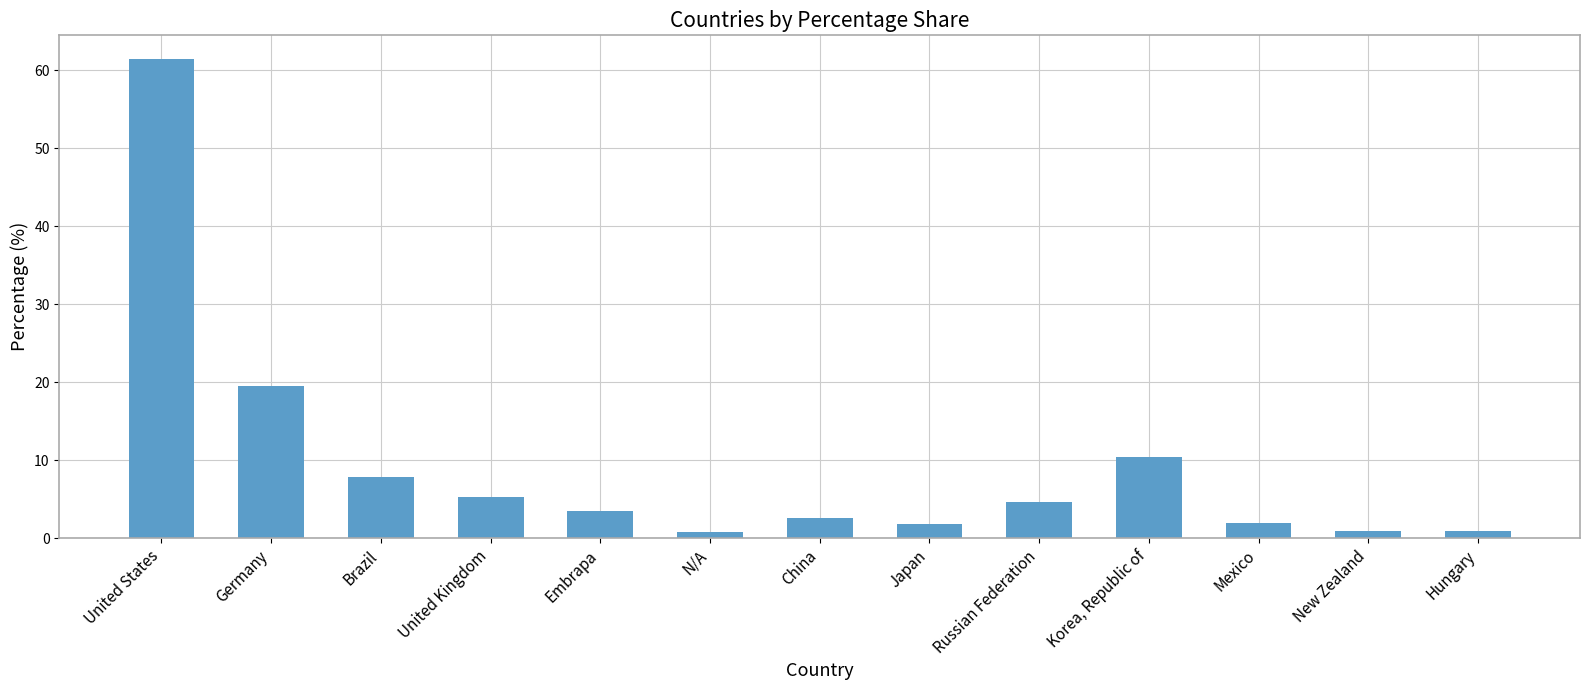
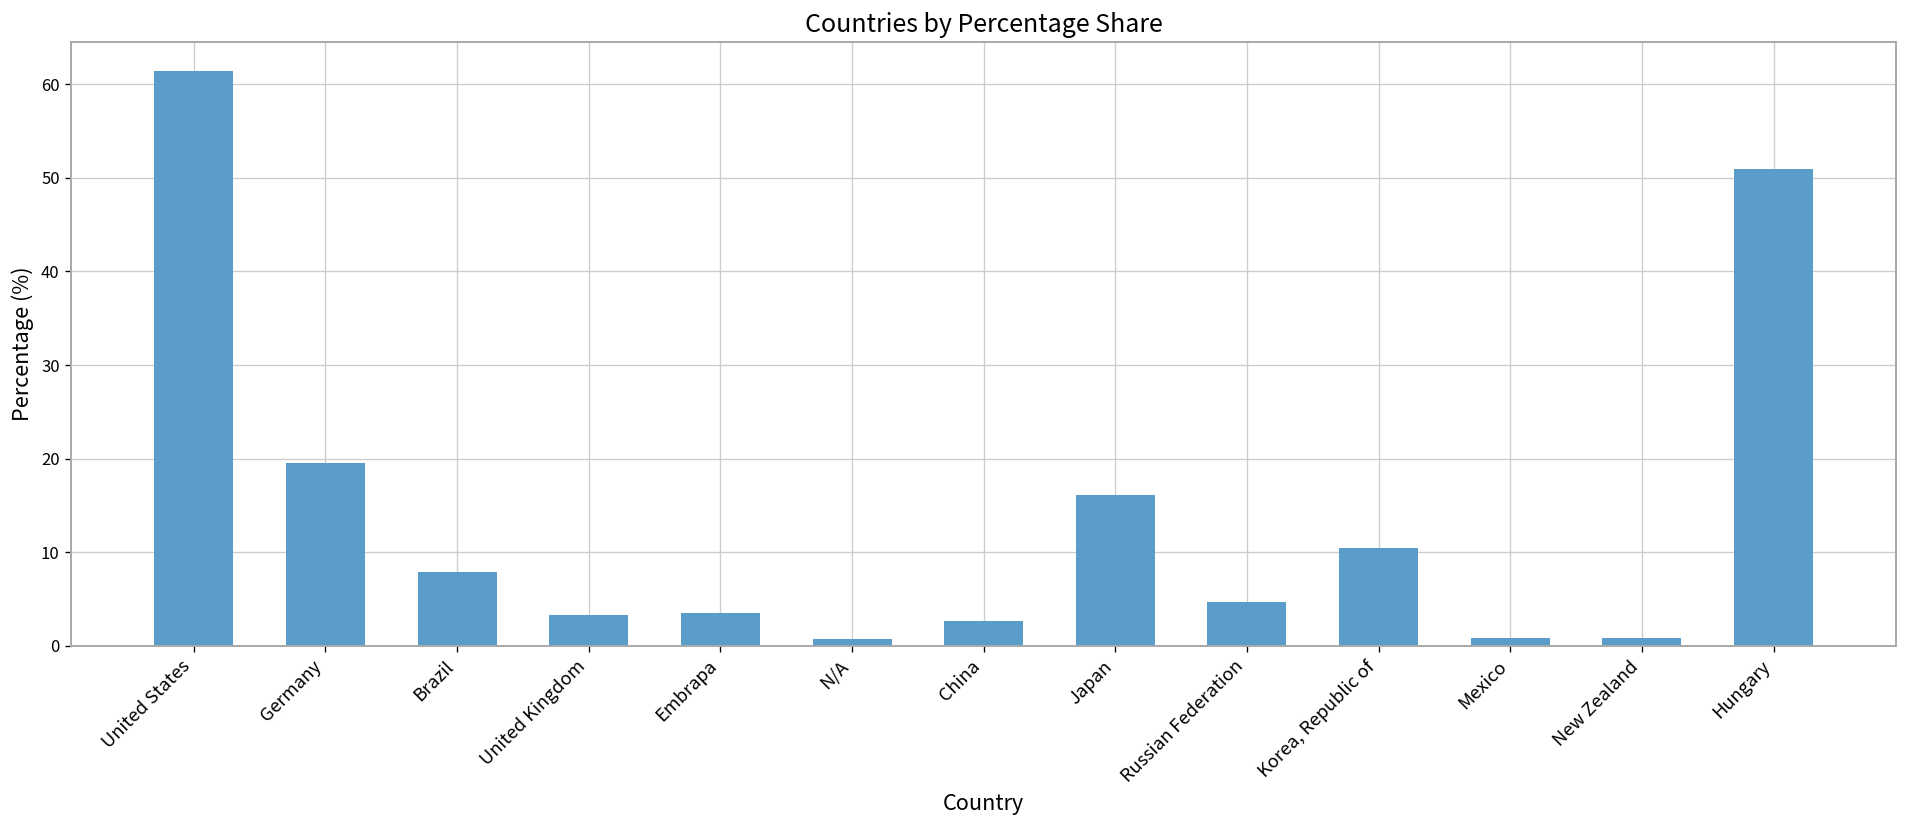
United Kingdom: 5 -> 3
Japan: 2 -> 16
Mexico: 2 -> 1
Hungary: 1 -> 51
